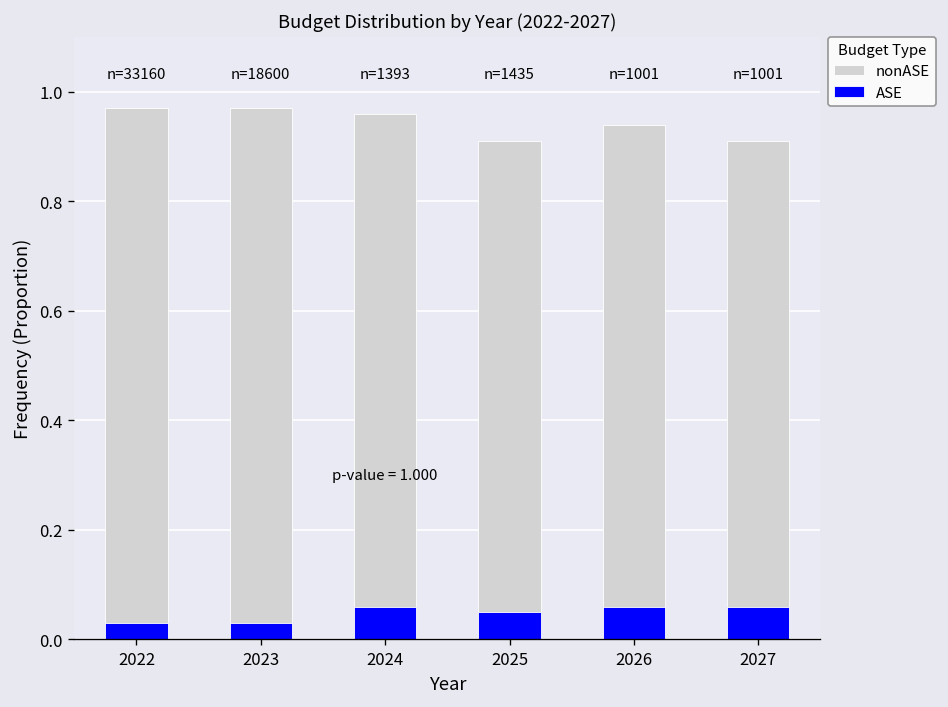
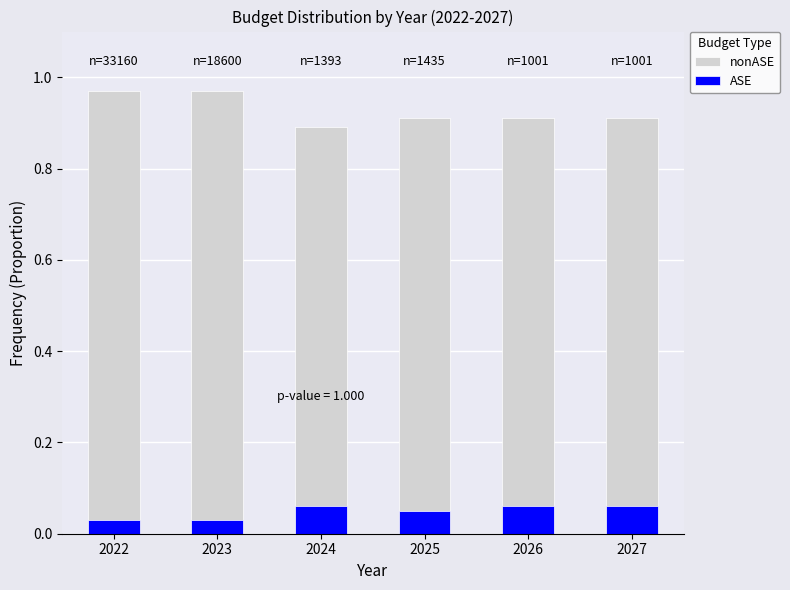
nonASE, 2024: 0.96 -> 0.89
nonASE, 2026: 0.94 -> 0.91
